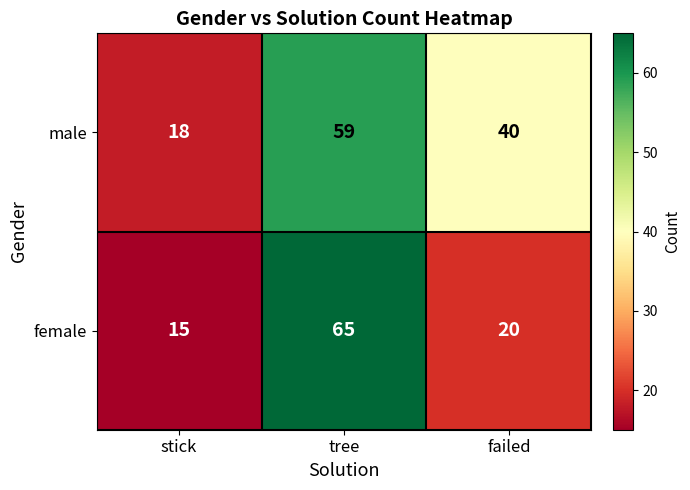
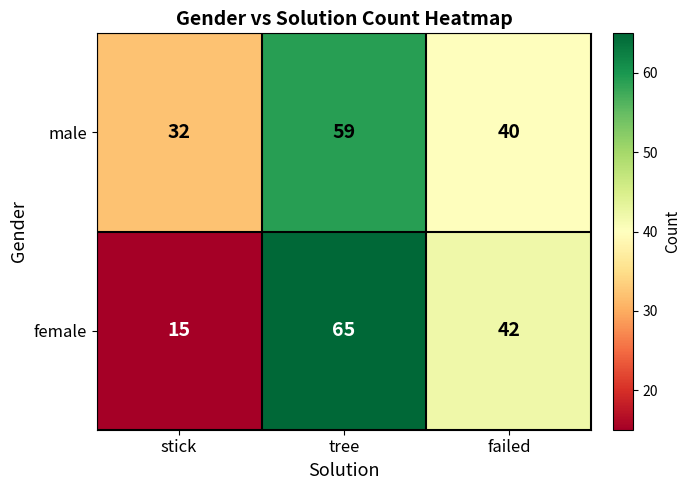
male, stick: 18 -> 32
female, failed: 20 -> 42
